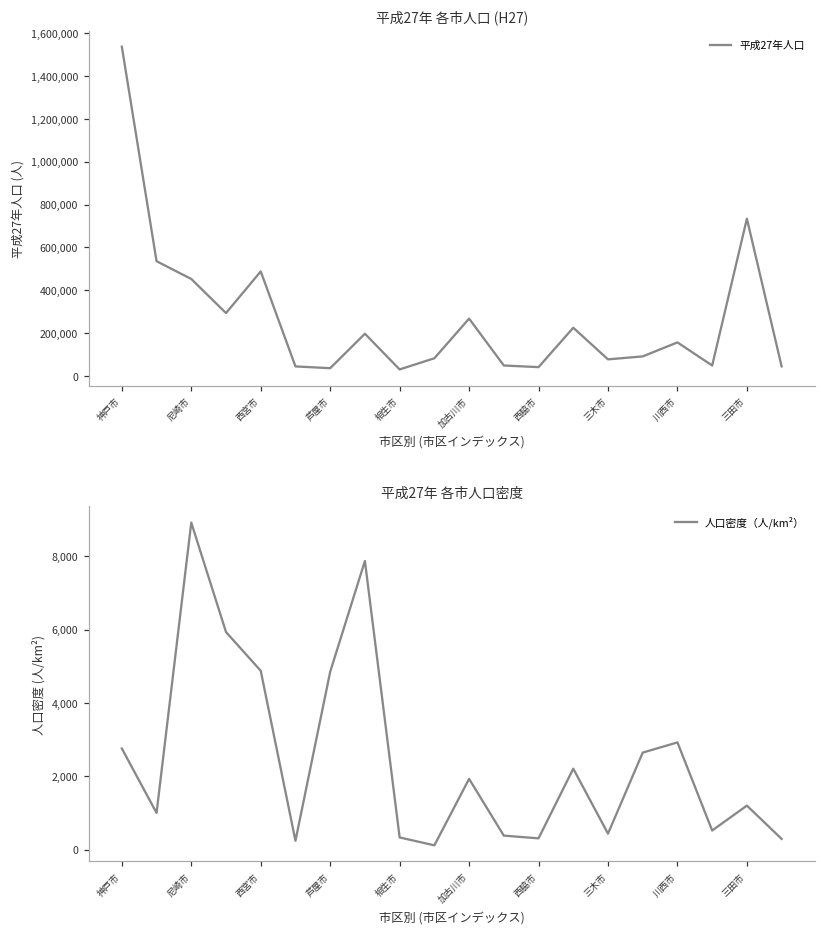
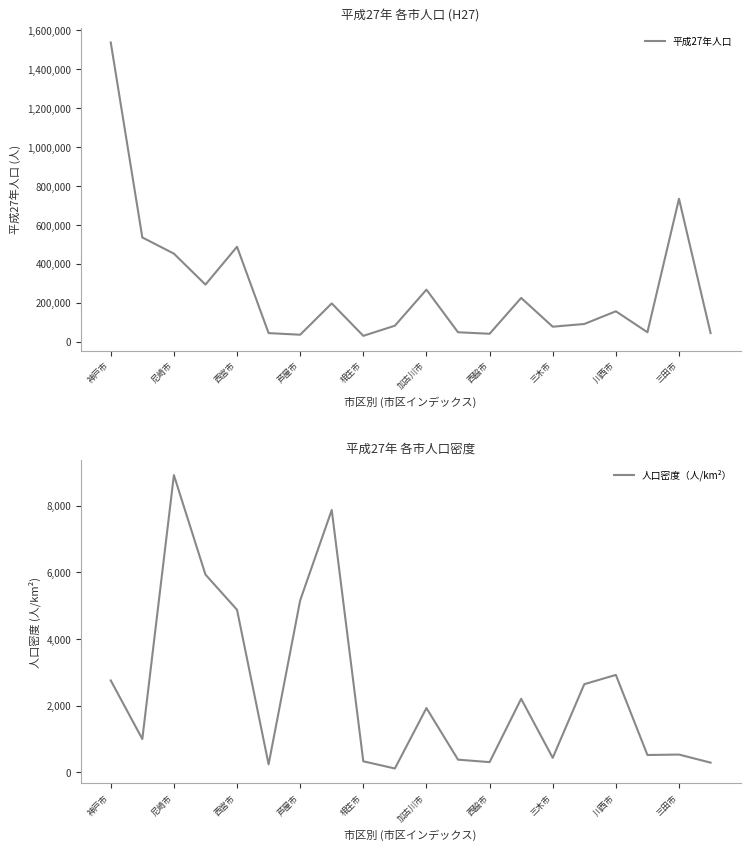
平成27年 各市人口密度, 芦屋市: 4,900 -> 5,200
平成27年 各市人口密度, 三田市: 1,200 -> 500
